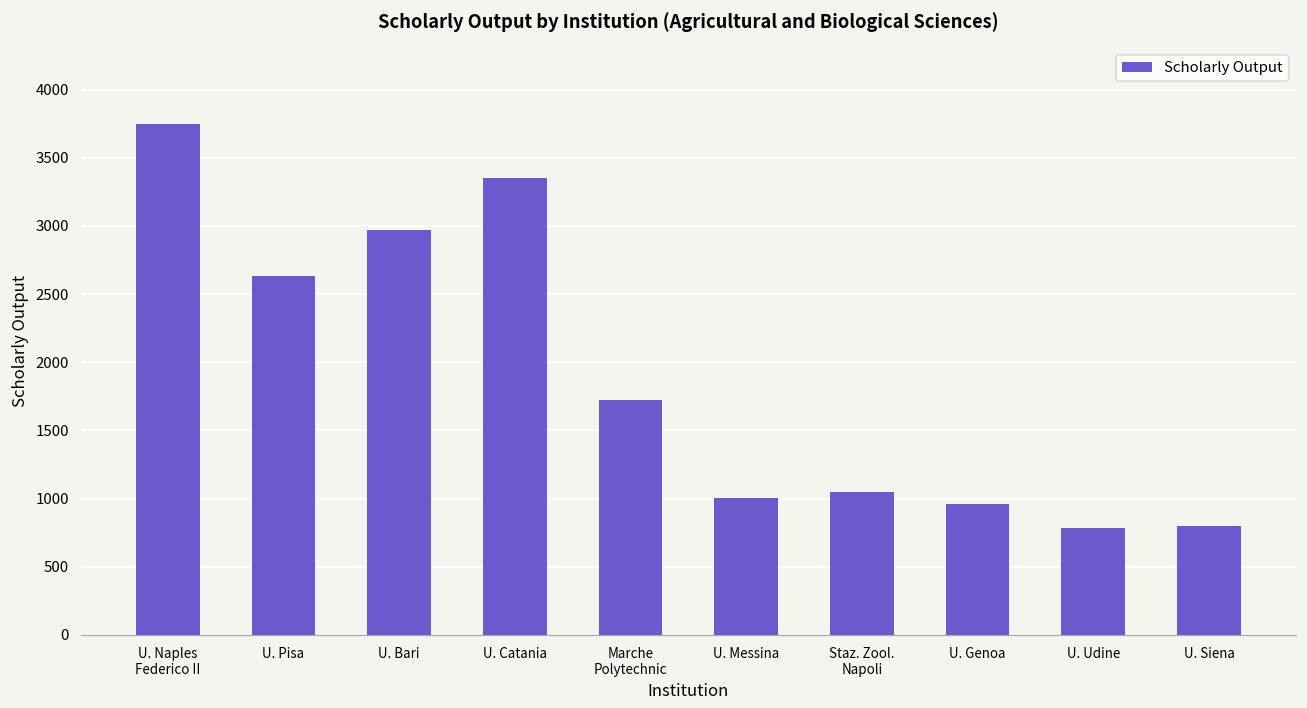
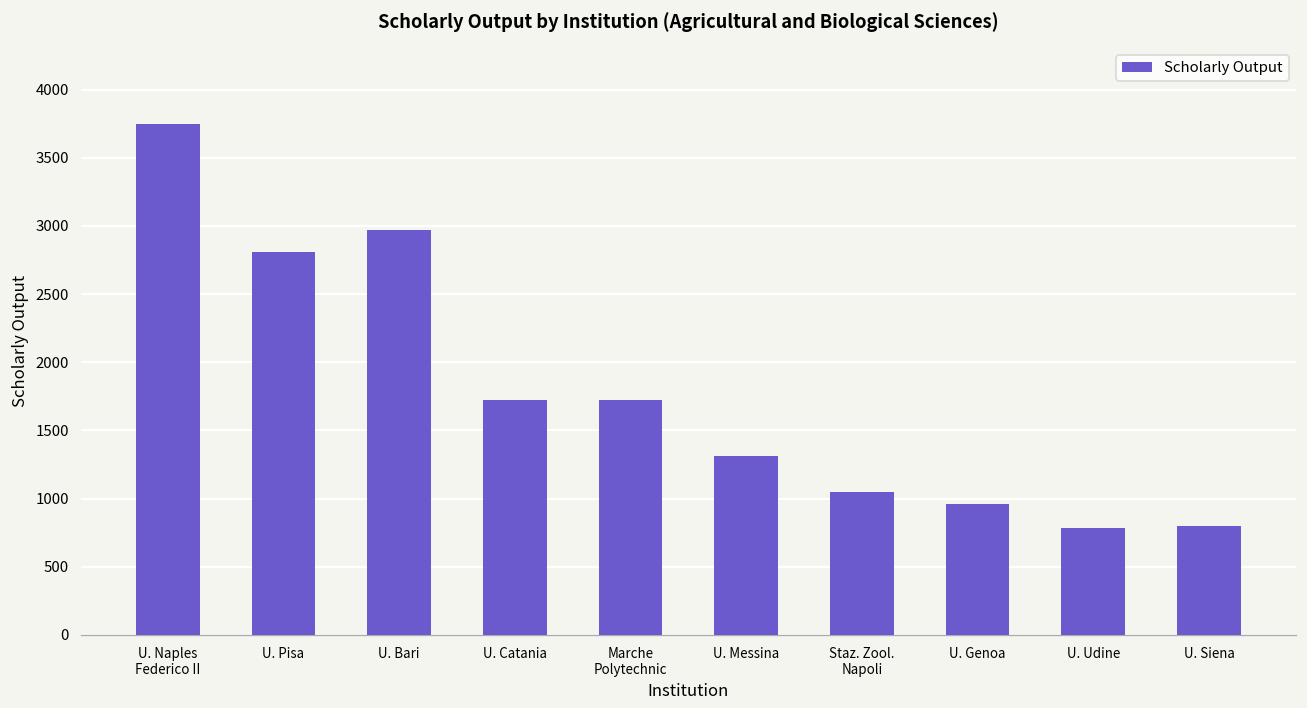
U. Pisa: 2630 -> 2810
U. Catania: 3350 -> 1720
U. Messina: 1000 -> 1310
